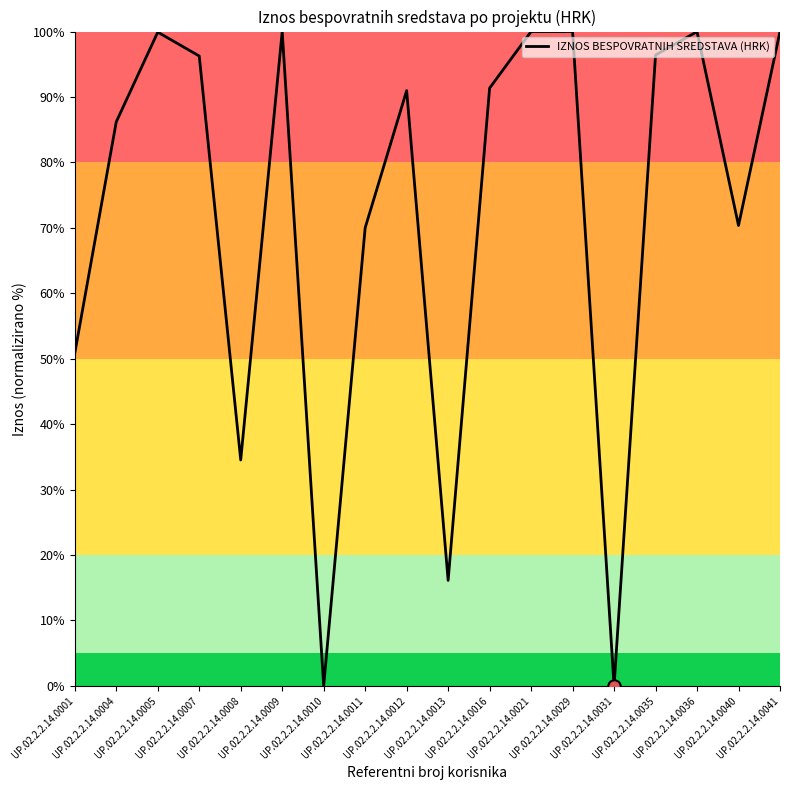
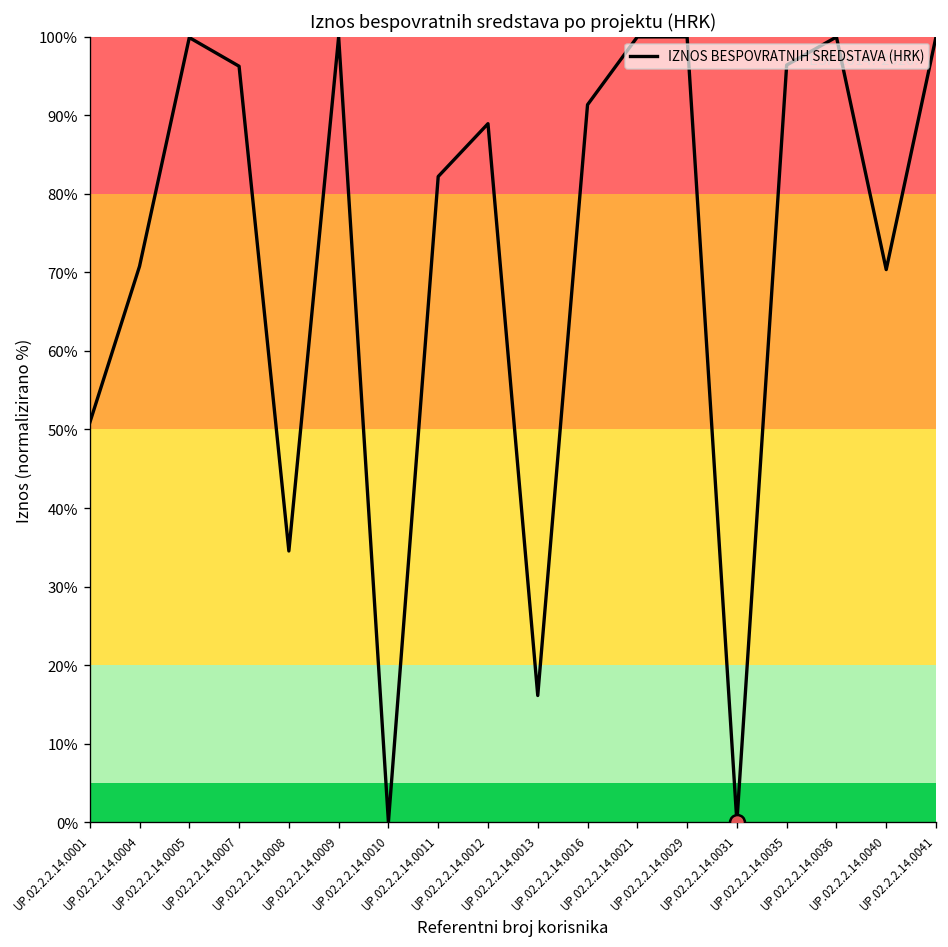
IZNOS BESPOVRATNIH SREDSTAVA (HRK), UP.02.2.2.14.0004: 86% -> 71%
IZNOS BESPOVRATNIH SREDSTAVA (HRK), UP.02.2.2.14.0011: 70% -> 82%
IZNOS BESPOVRATNIH SREDSTAVA (HRK), UP.02.2.2.14.0012: 91% -> 89%
